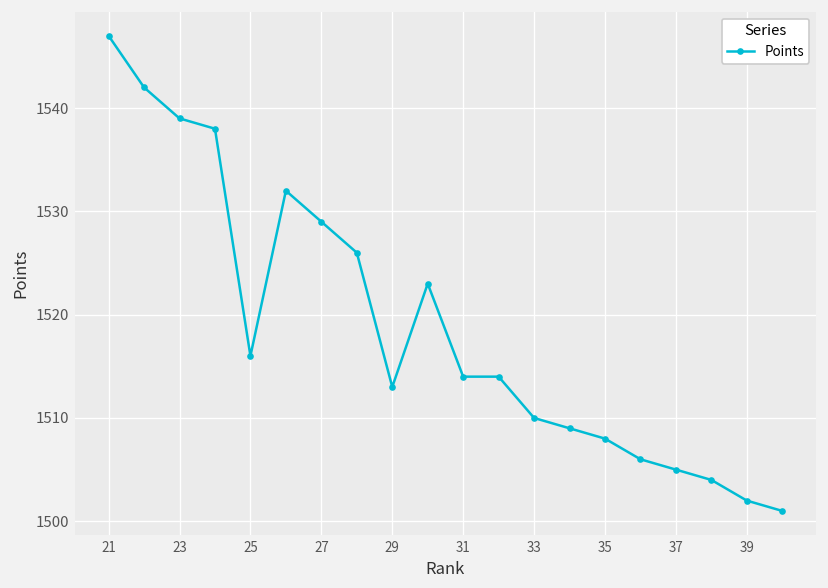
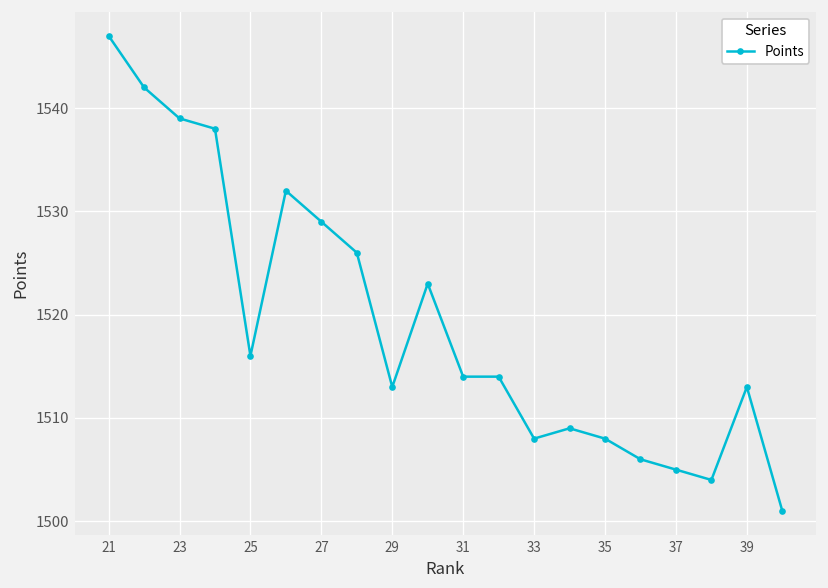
33: 1510 -> 1508
39: 1502 -> 1513
